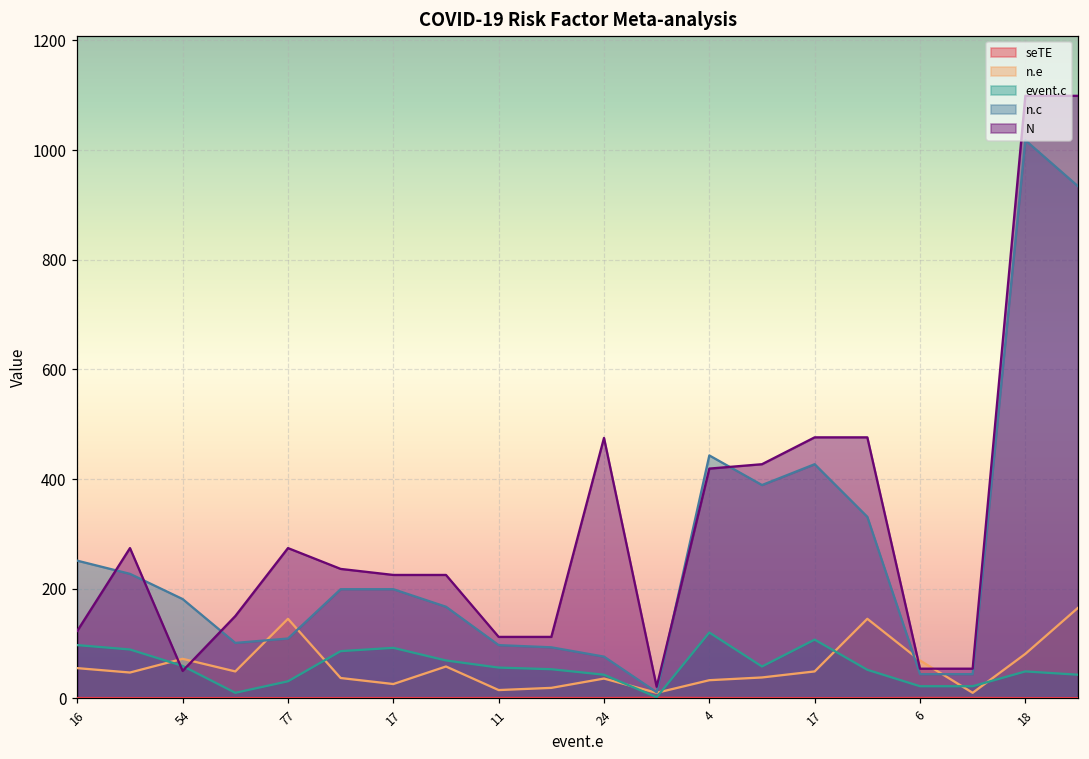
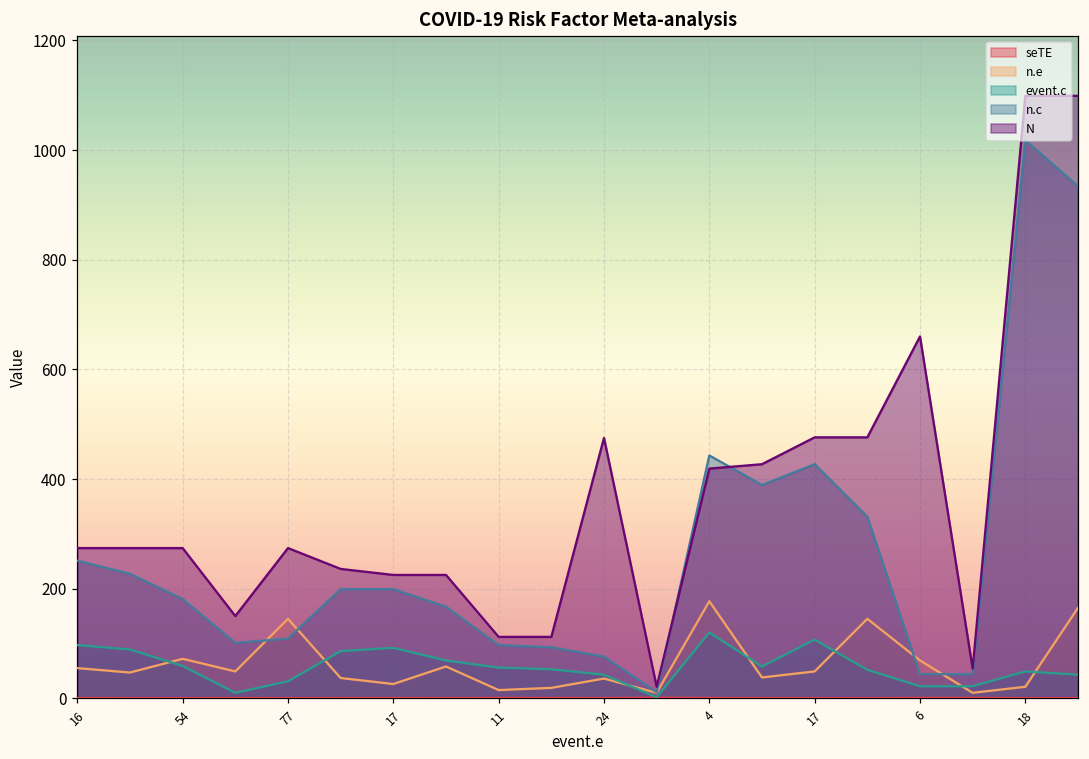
N, 16: 120 -> 270
N, 54: 50 -> 270
n.e, 4: 30 -> 180
N, 6: 50 -> 660
n.e, 18: 80 -> 20
